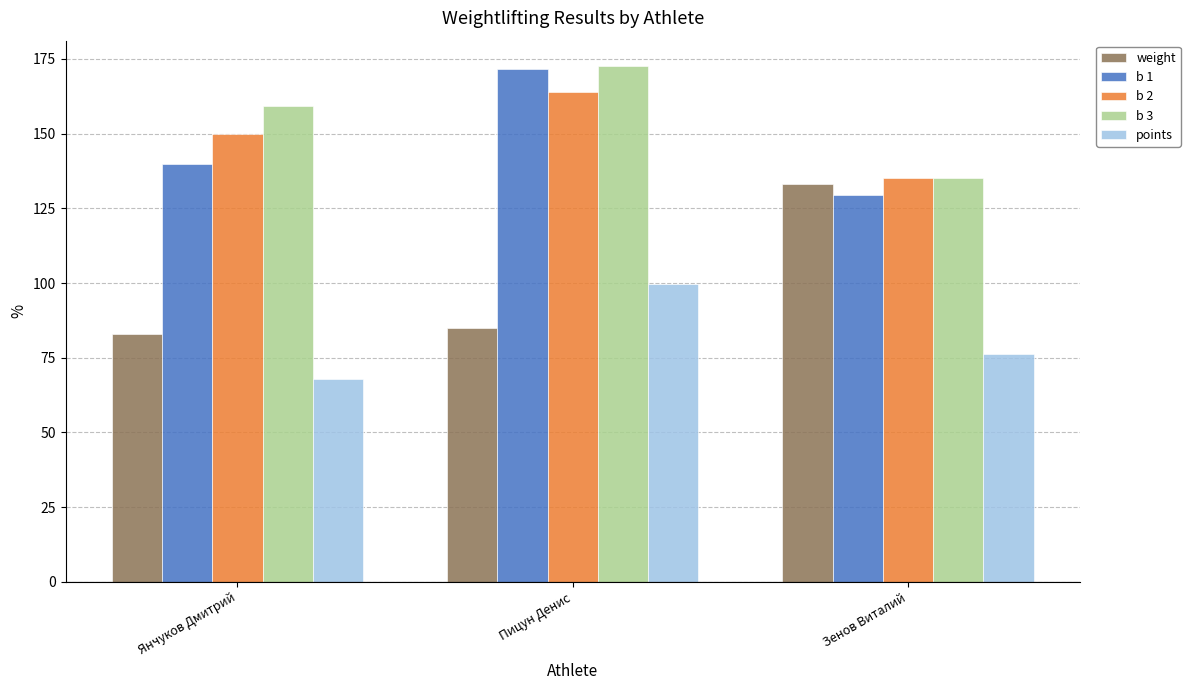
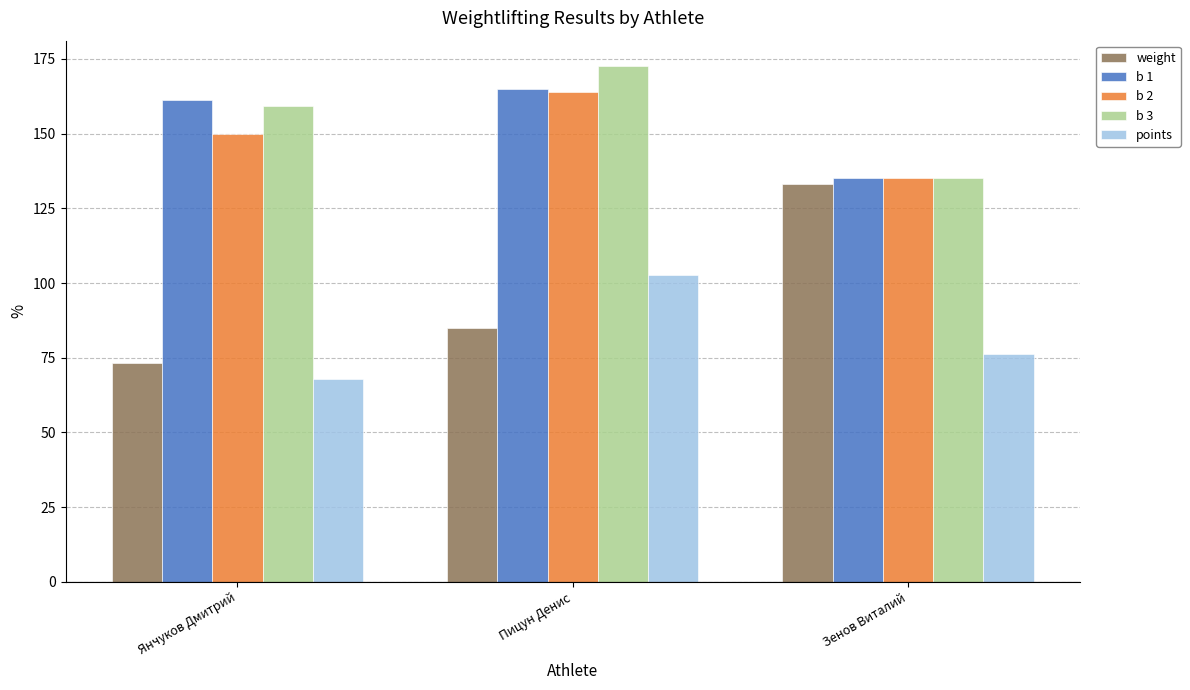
weight, Янчуков Дмитрий: 83 -> 73
b 1, Янчуков Дмитрий: 140 -> 161
b 1, Пицун Денис: 172 -> 165
points, Пицун Денис: 100 -> 103
b 1, Зенов Виталий: 129 -> 135
